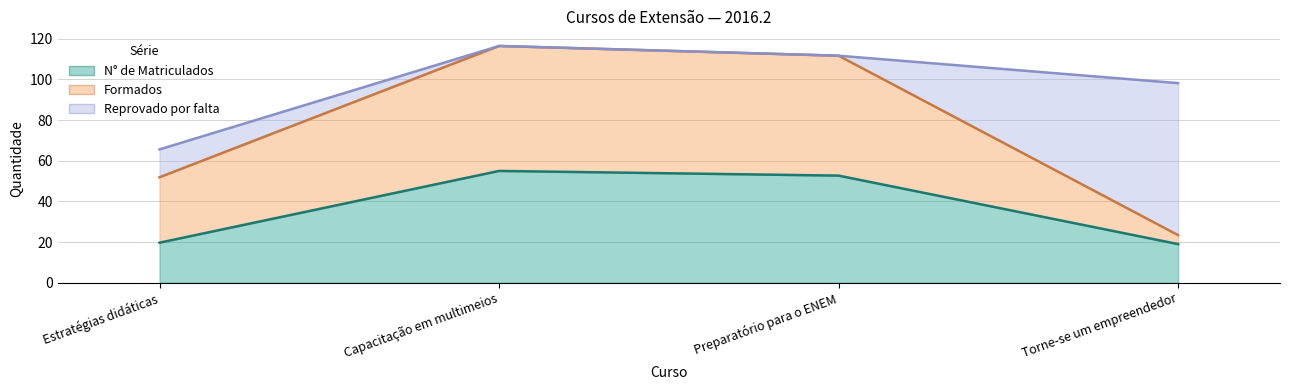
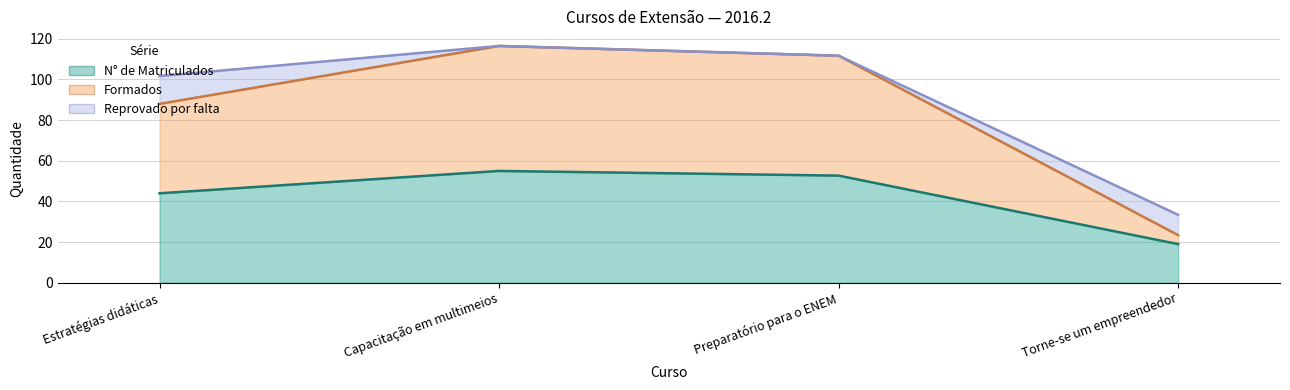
N° de Matriculados, Estratégias didáticas: 20 -> 44
Formados, Estratégias didáticas: 32 -> 44
Reprovado por falta, Torne-se um empreendedor: 75 -> 10
